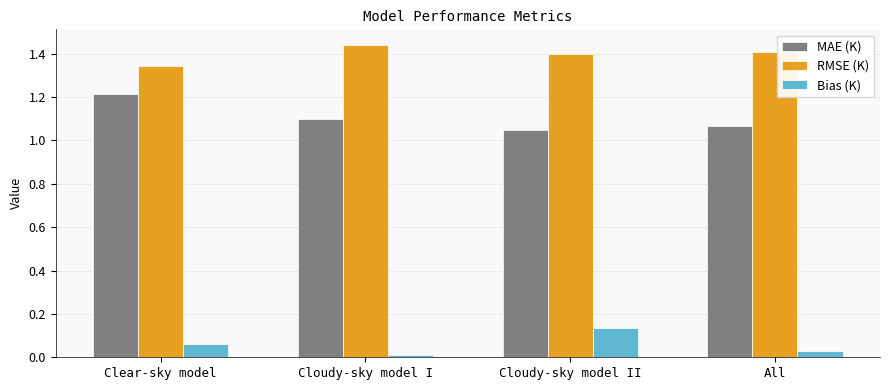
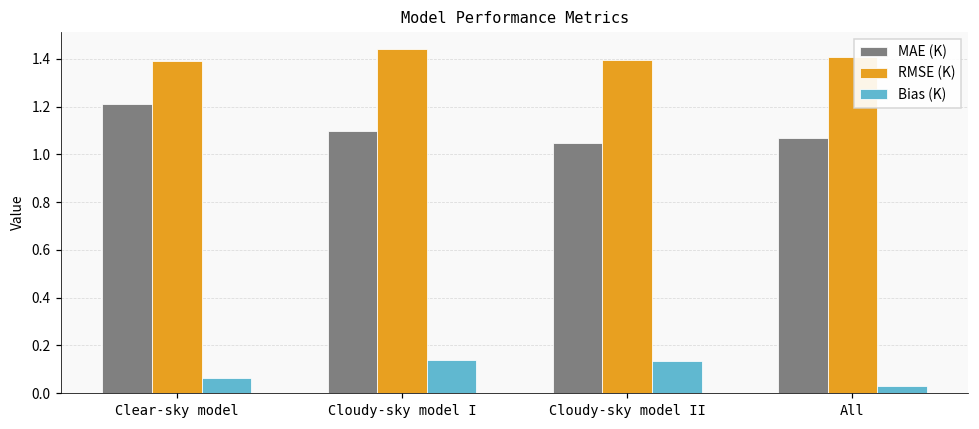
RMSE (K), Clear-sky model: 1.34 -> 1.39
Bias (K), Cloudy-sky model I: 0.01 -> 0.14
